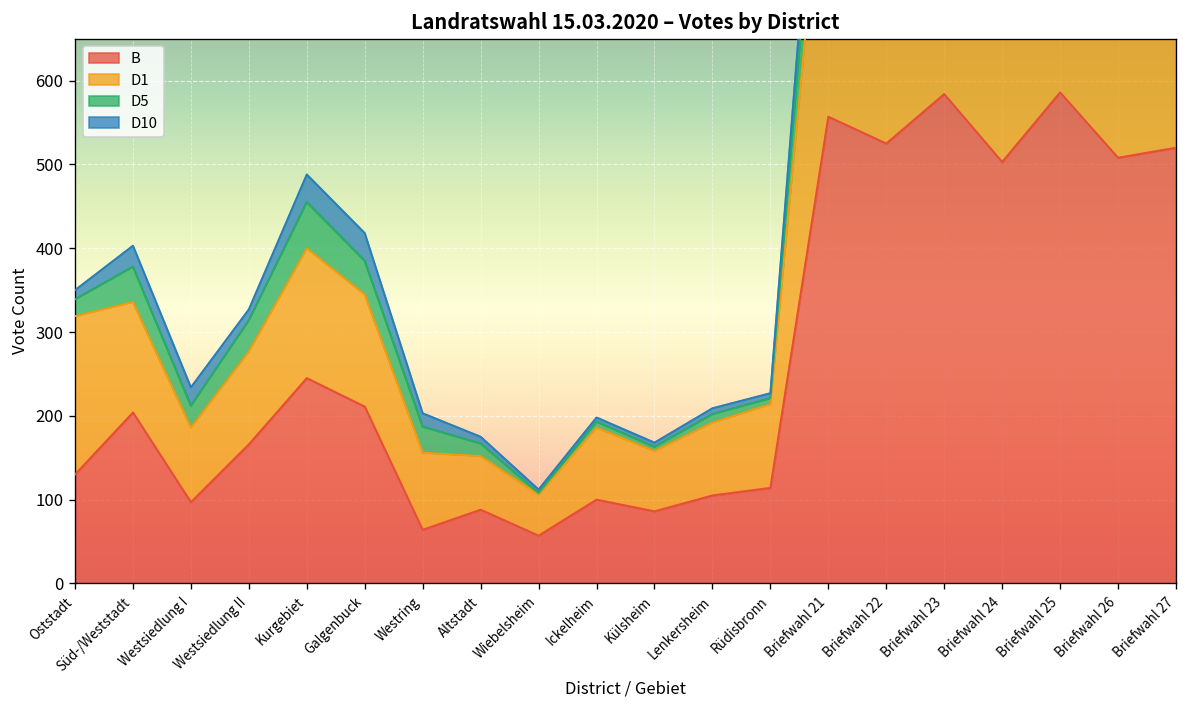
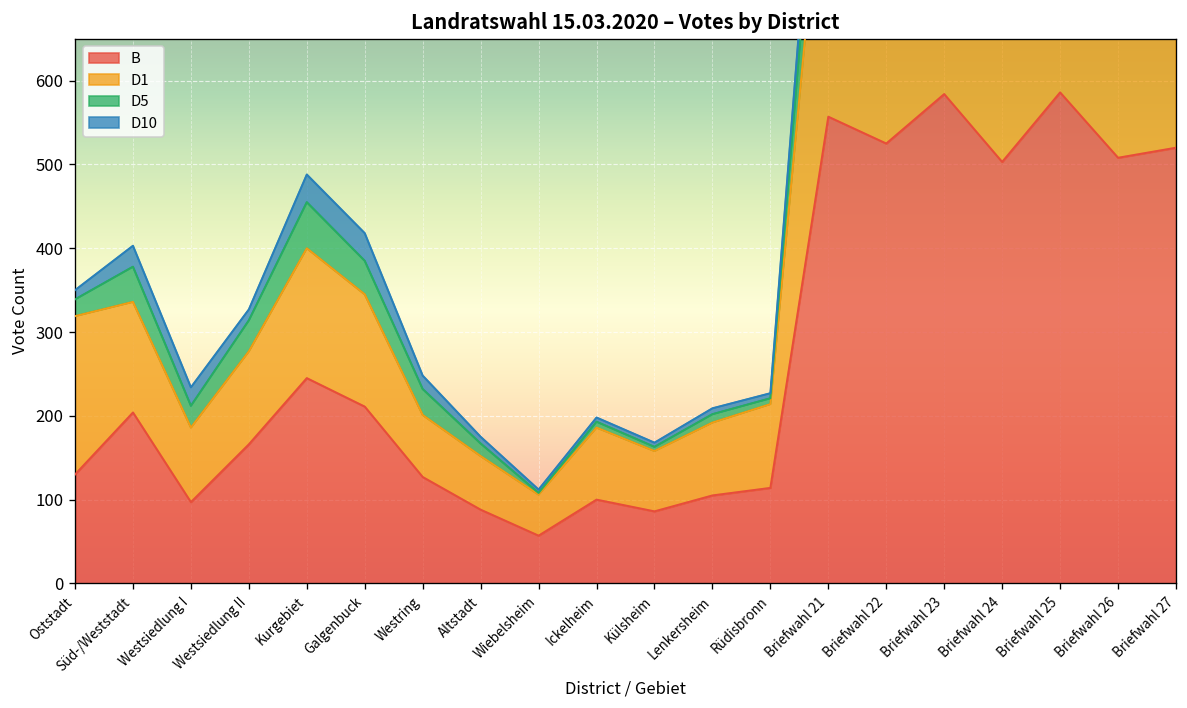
B, Westring: 60 -> 130
D1, Westring: 90 -> 70
